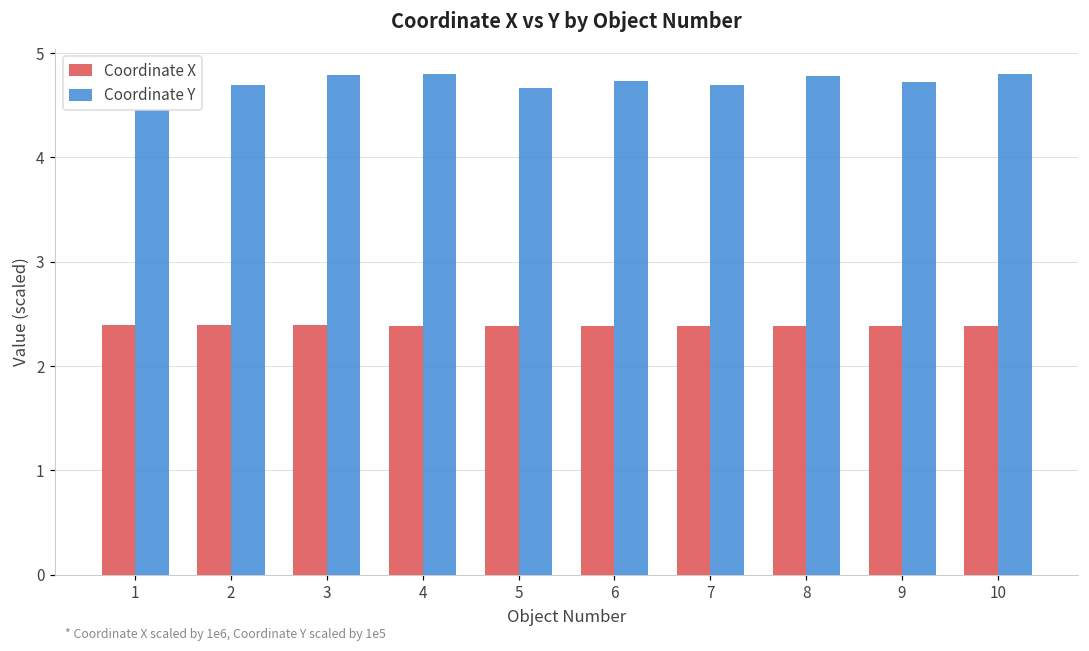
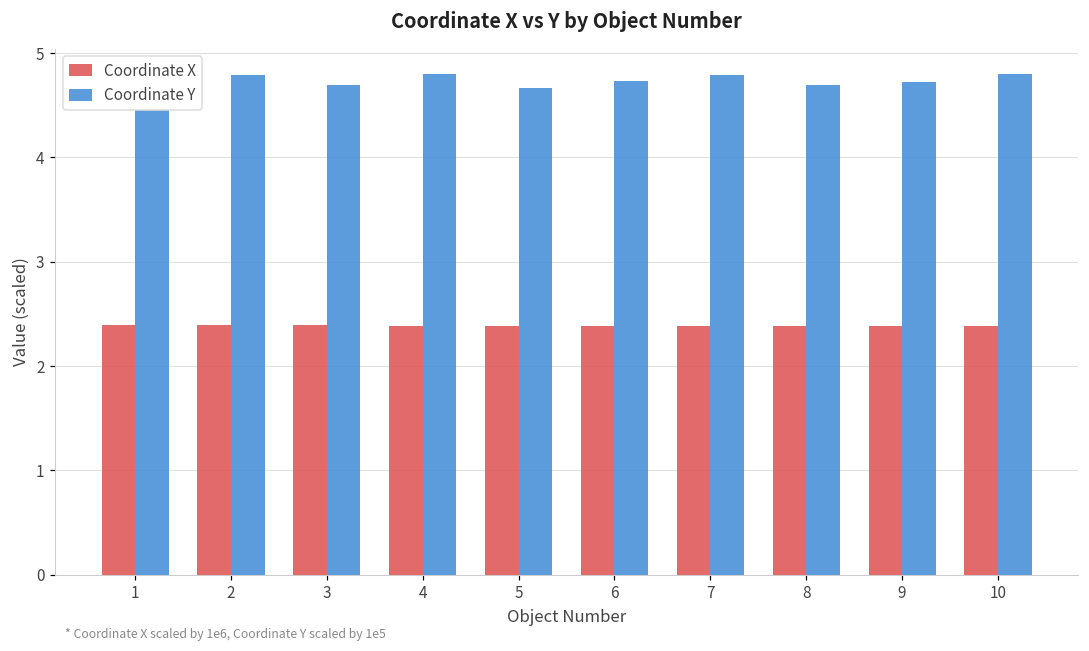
Coordinate Y, 2: 4.7 -> 4.8
Coordinate Y, 3: 4.8 -> 4.7
Coordinate Y, 7: 4.7 -> 4.8
Coordinate Y, 8: 4.8 -> 4.7
